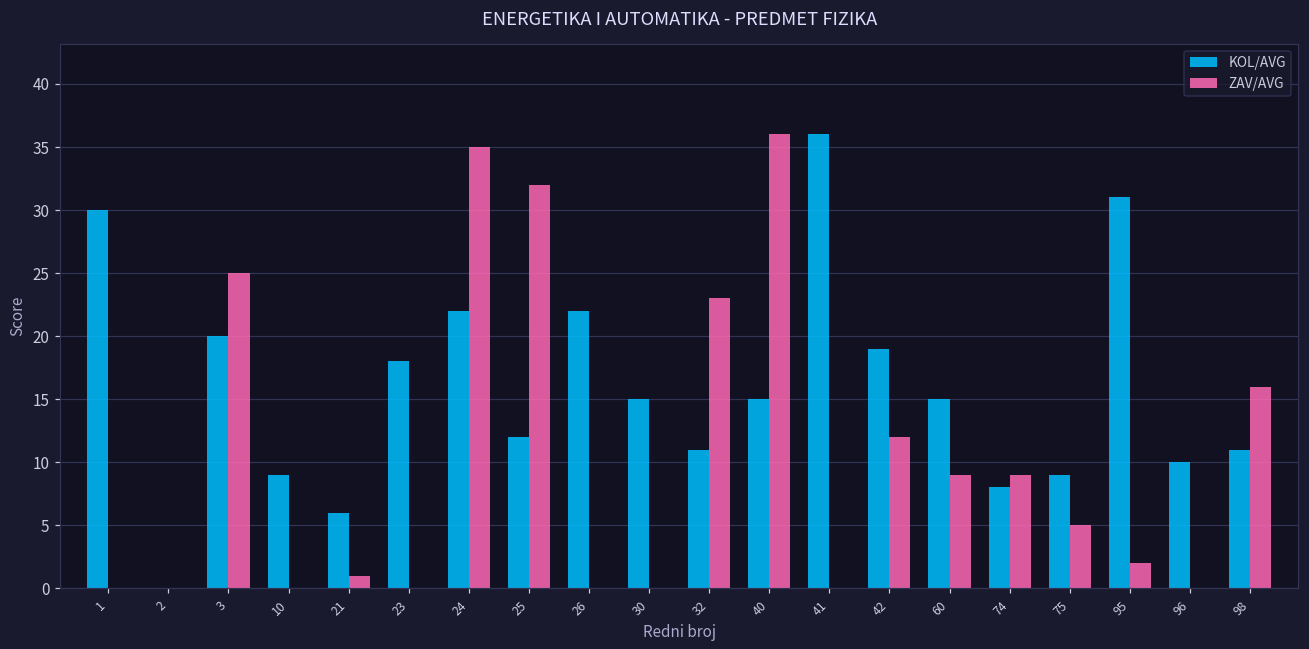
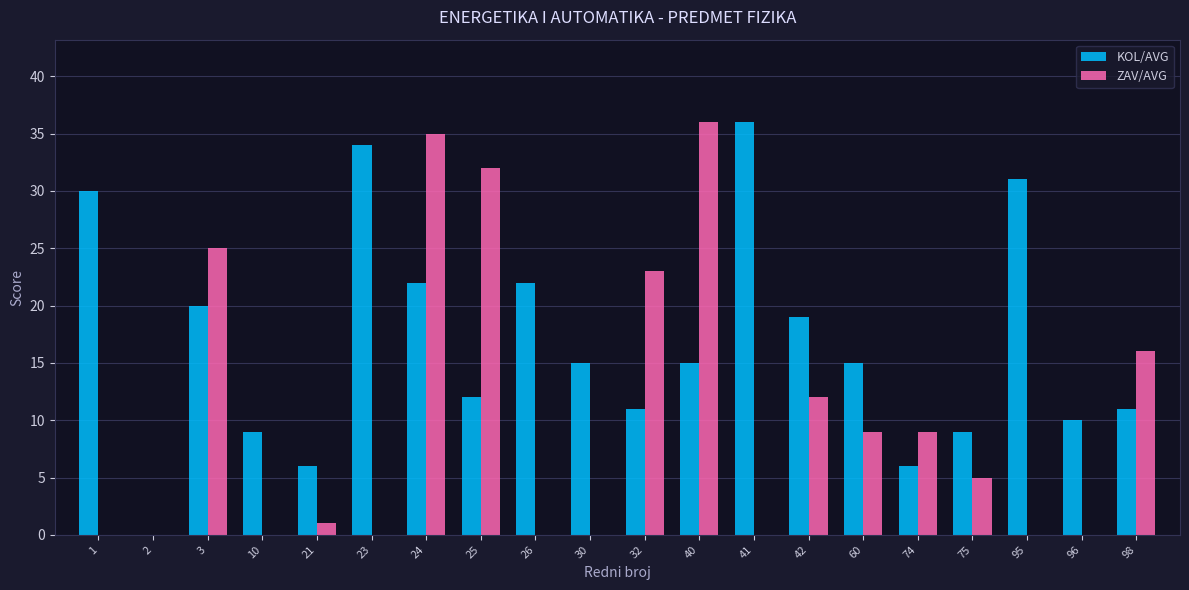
KOL/AVG, 23: 18 -> 34
KOL/AVG, 74: 8 -> 6
ZAV/AVG, 95: 2 -> 0
